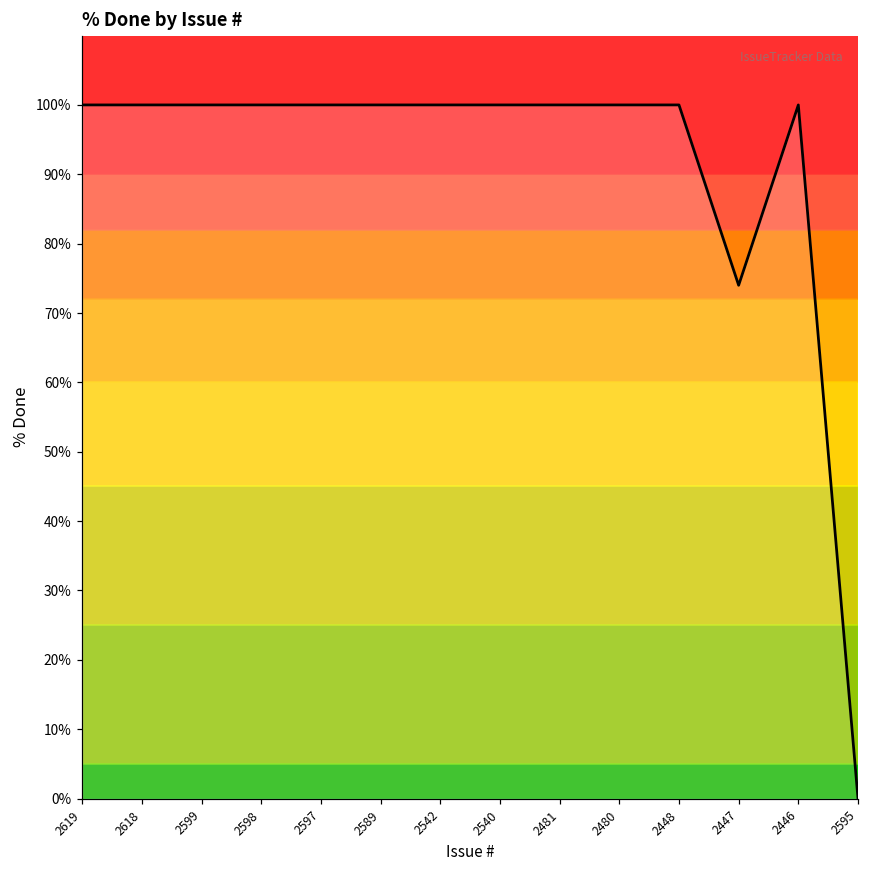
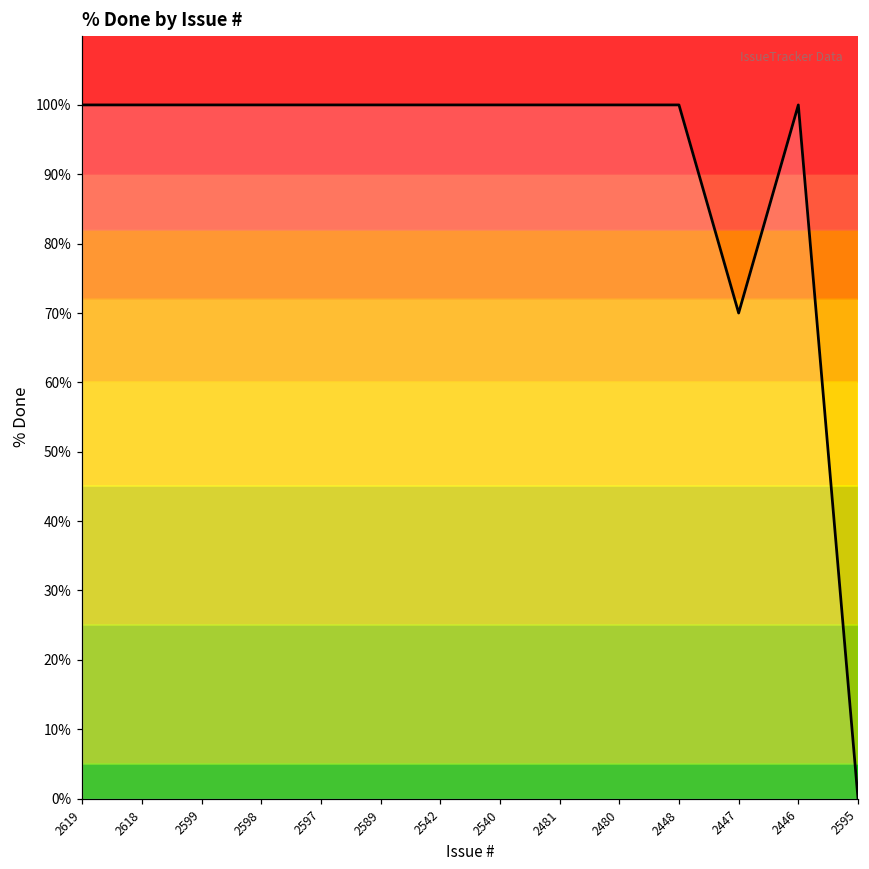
2447: 74% -> 70%
